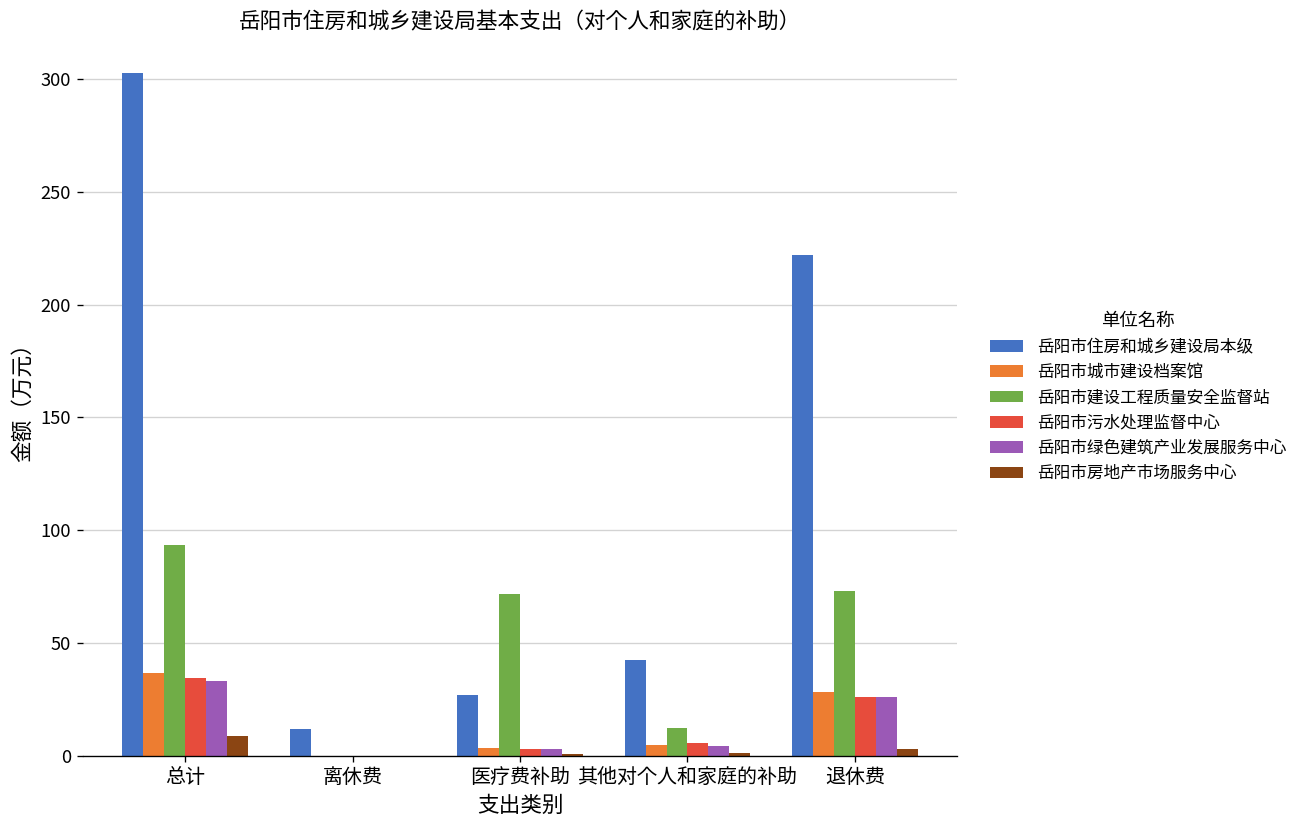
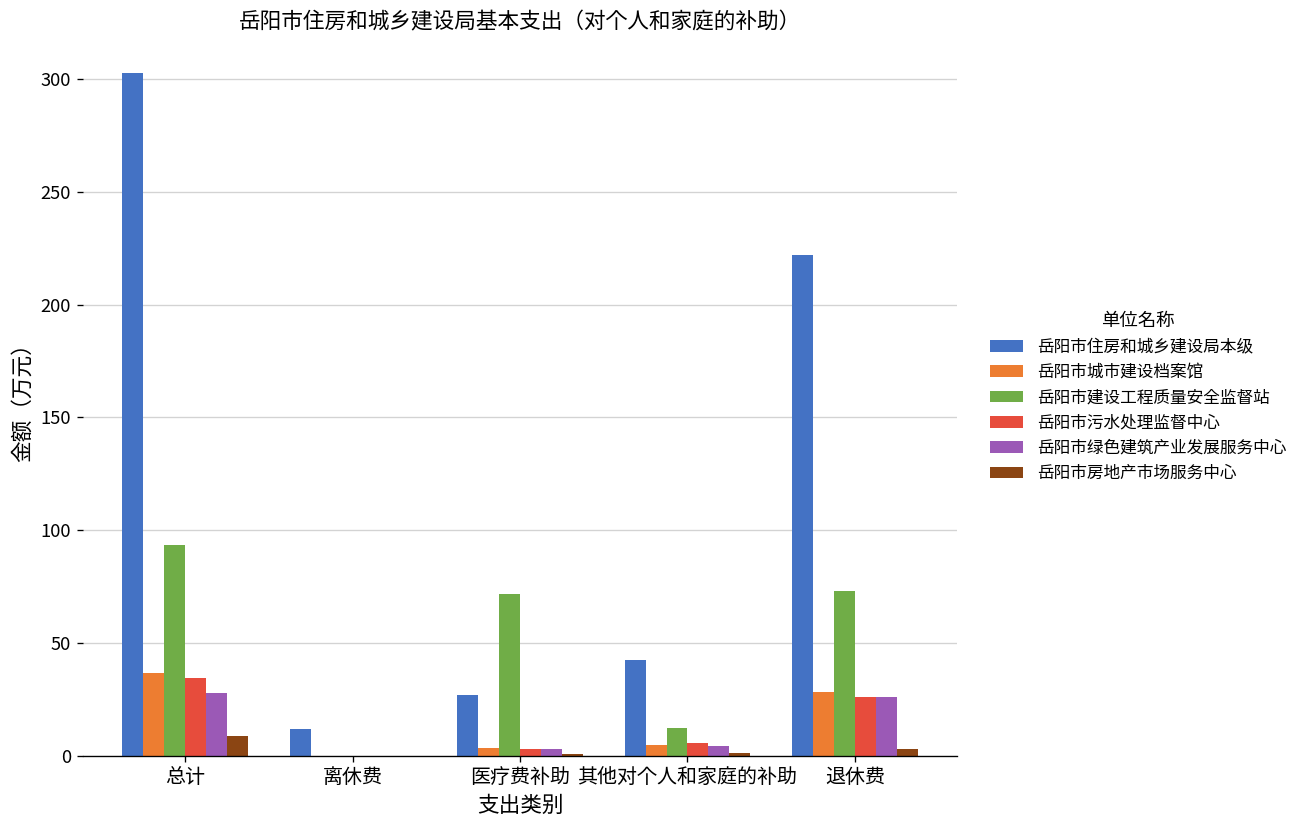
岳阳市绿色建筑产业发展服务中心, 总计: 33 -> 28
